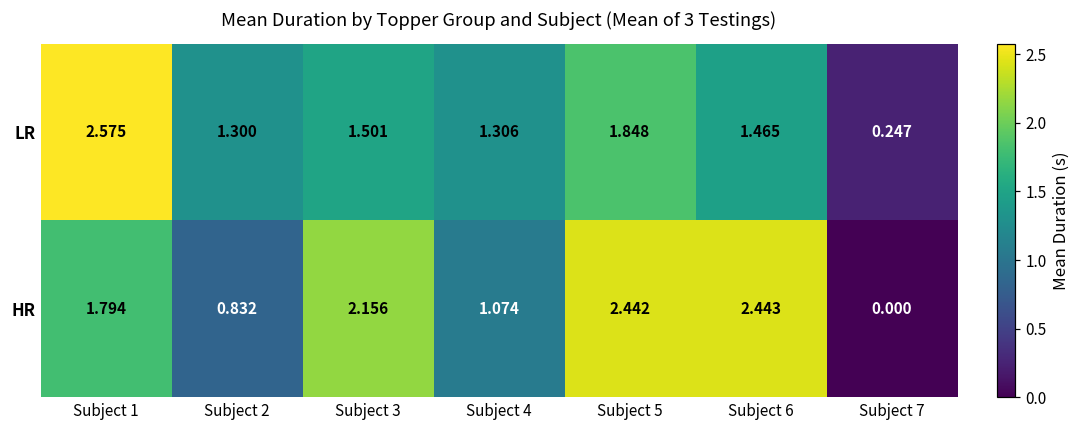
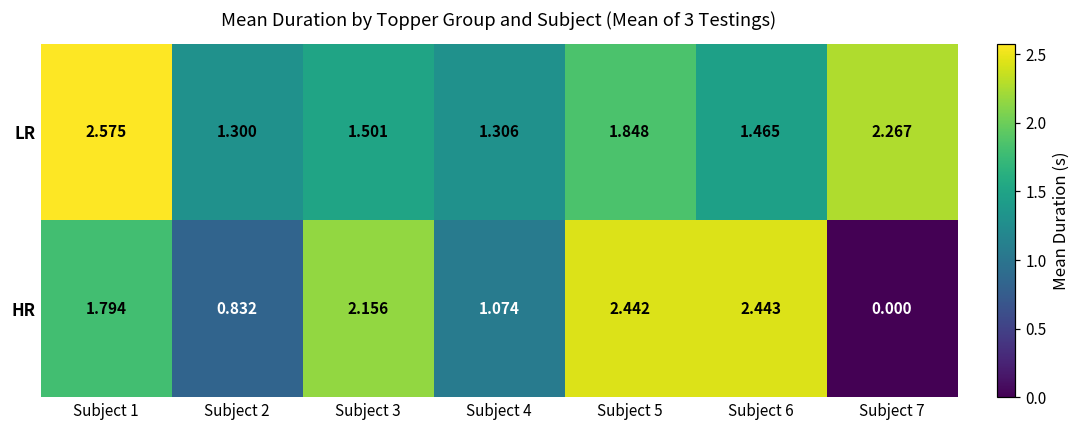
LR, Subject 7: 0.247 -> 2.267
